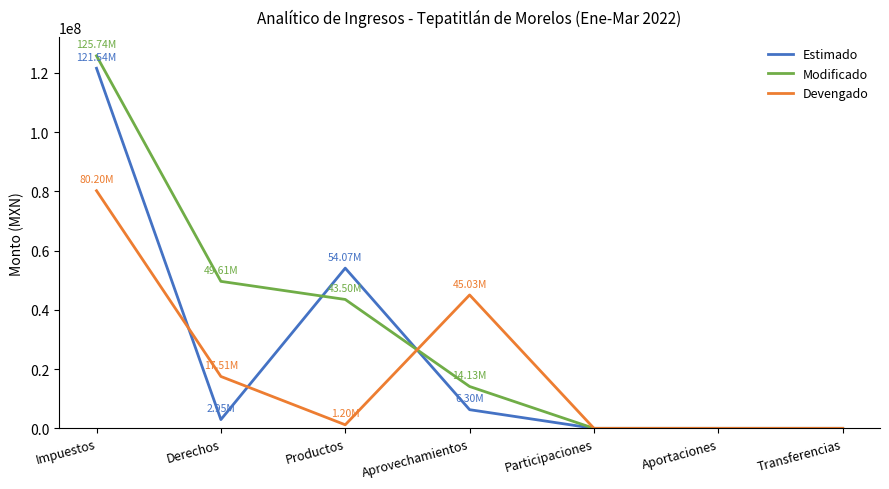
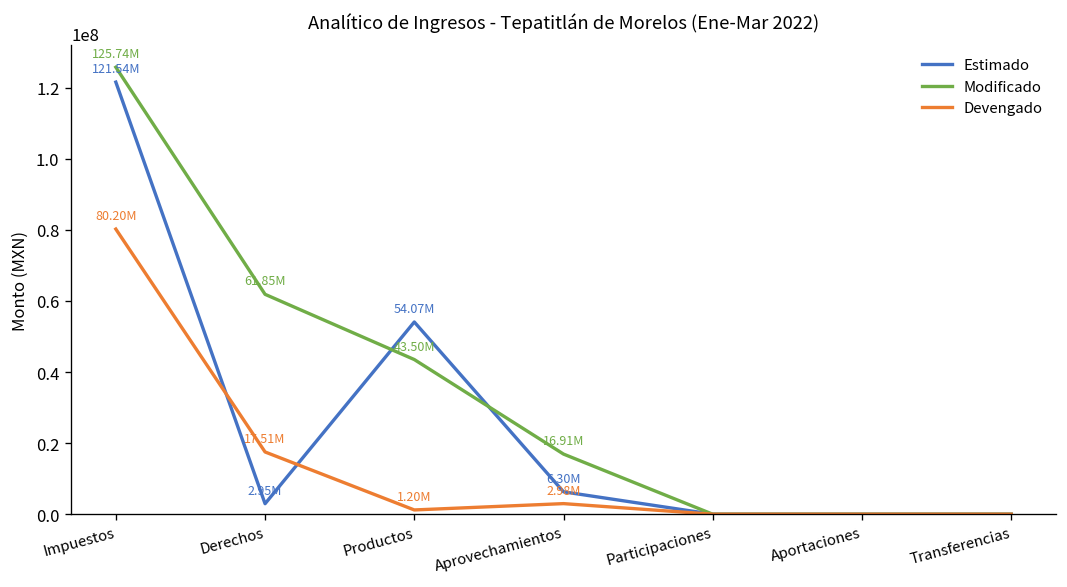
Modificado, Derechos: 49.61M -> 61.85M
Modificado, Aprovechamientos: 14.13M -> 16.91M
Devengado, Aprovechamientos: 45.03M -> 2.98M
